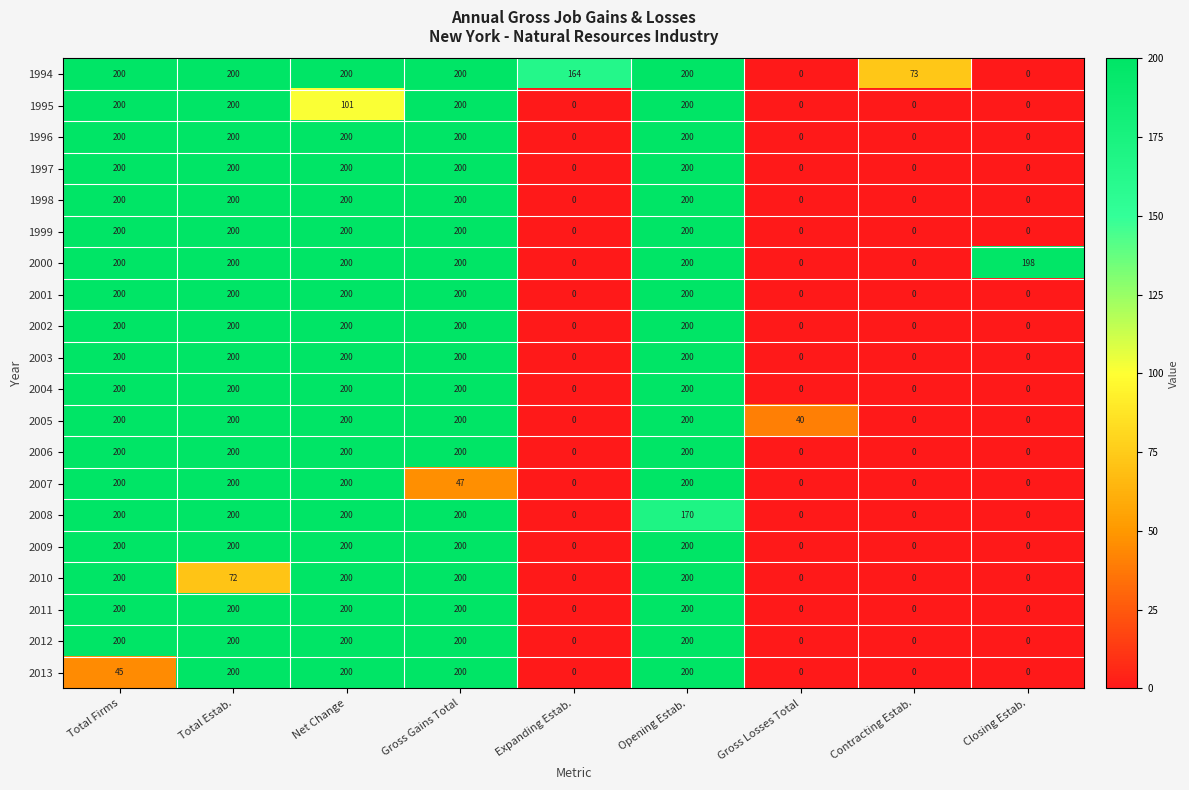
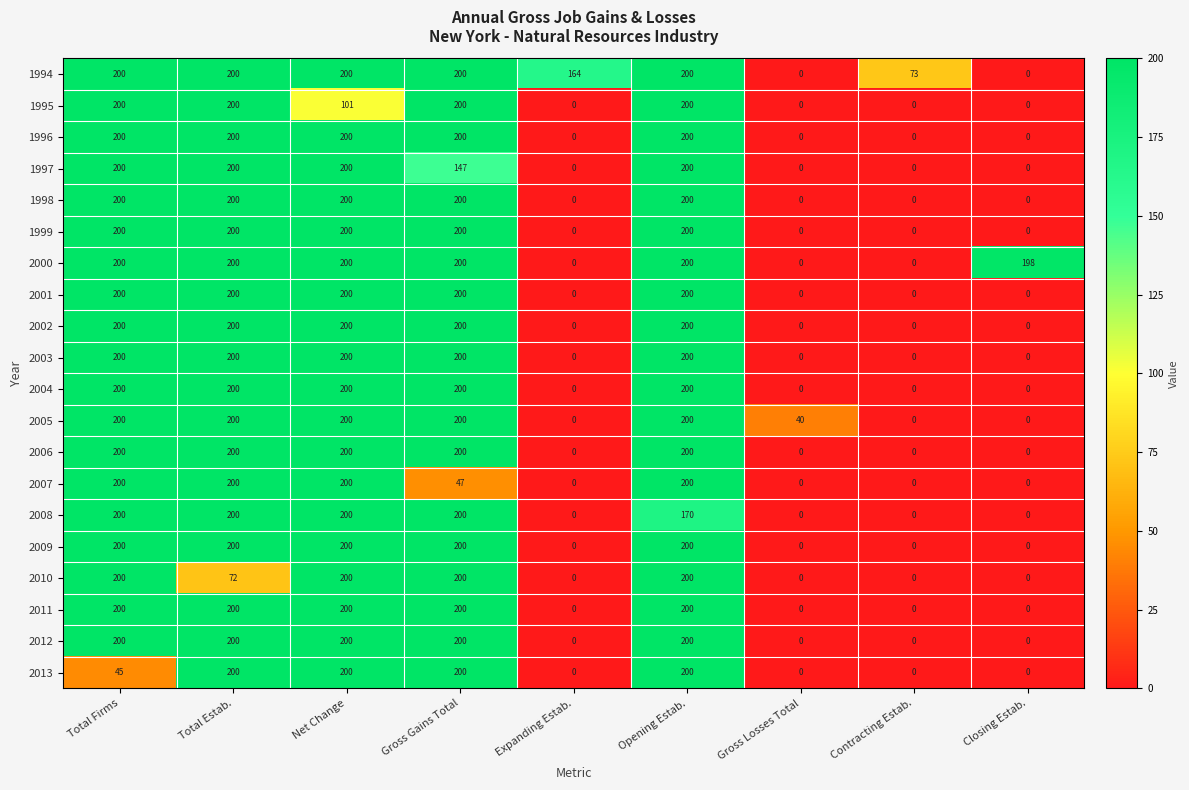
1997, Gross Gains Total: 200 -> 147
